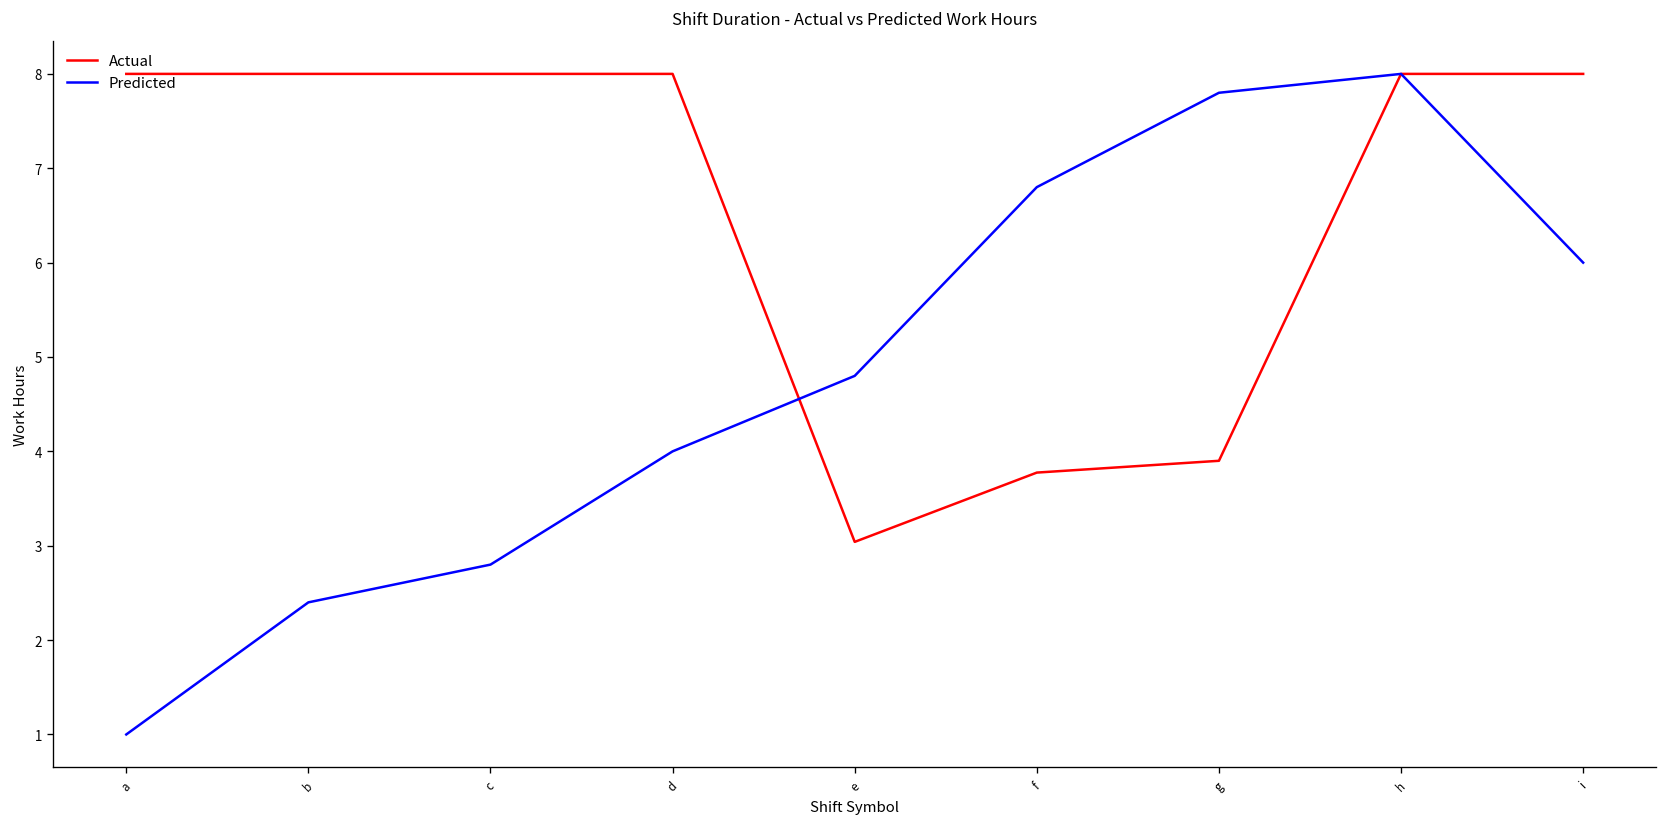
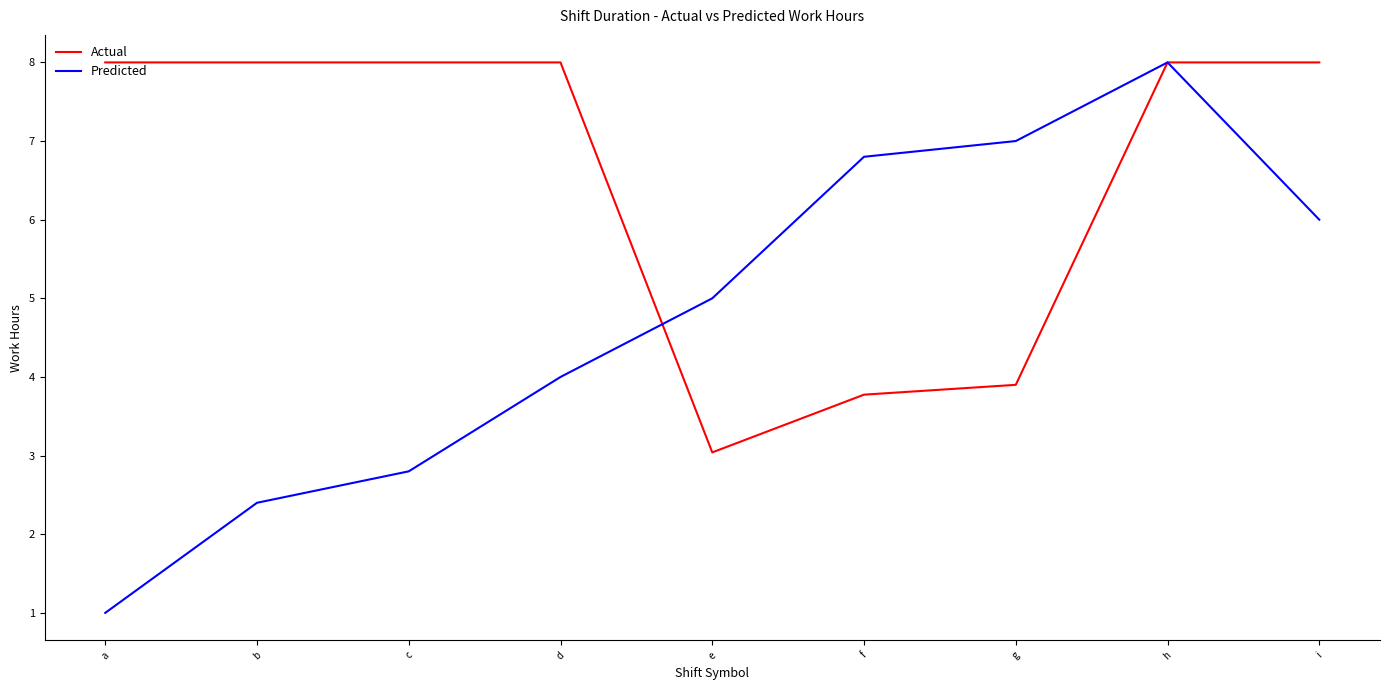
Predicted, e: 4.8 -> 5.0
Predicted, g: 7.8 -> 7.0
